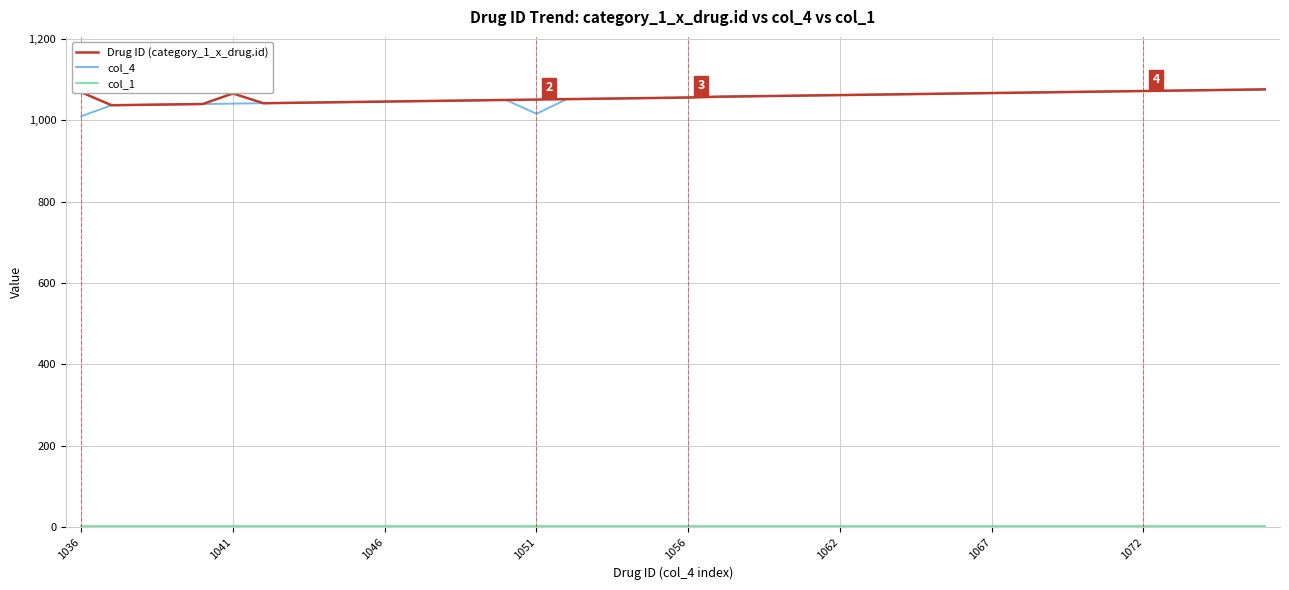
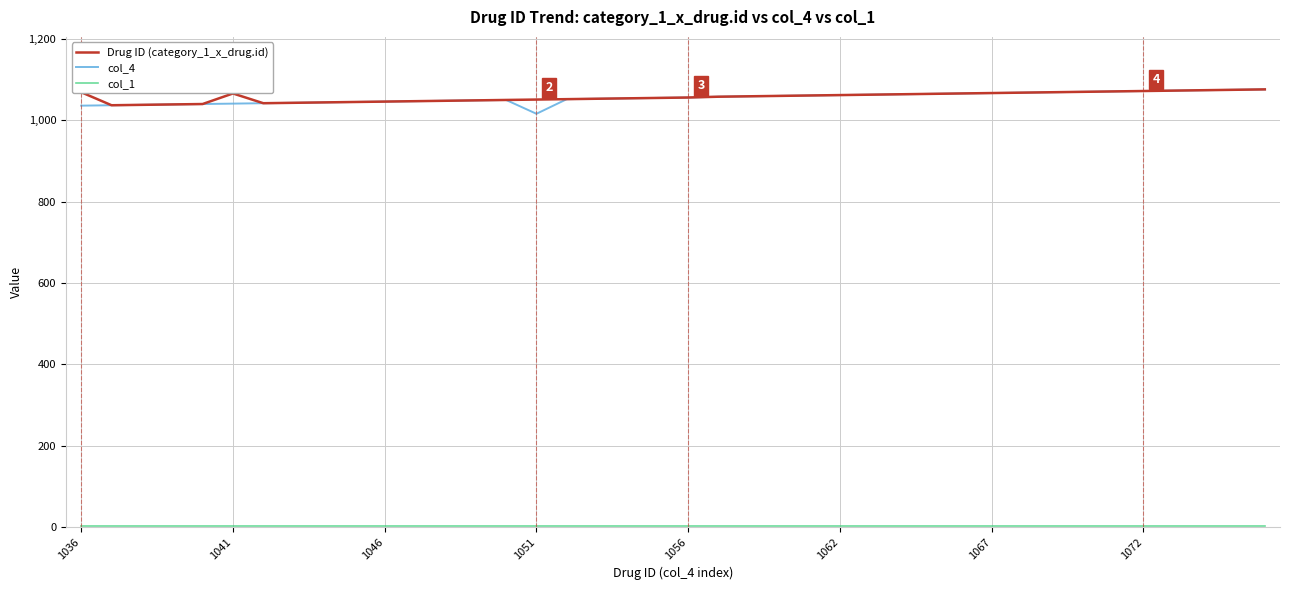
col_4, 1036: 1,010 -> 1,040
